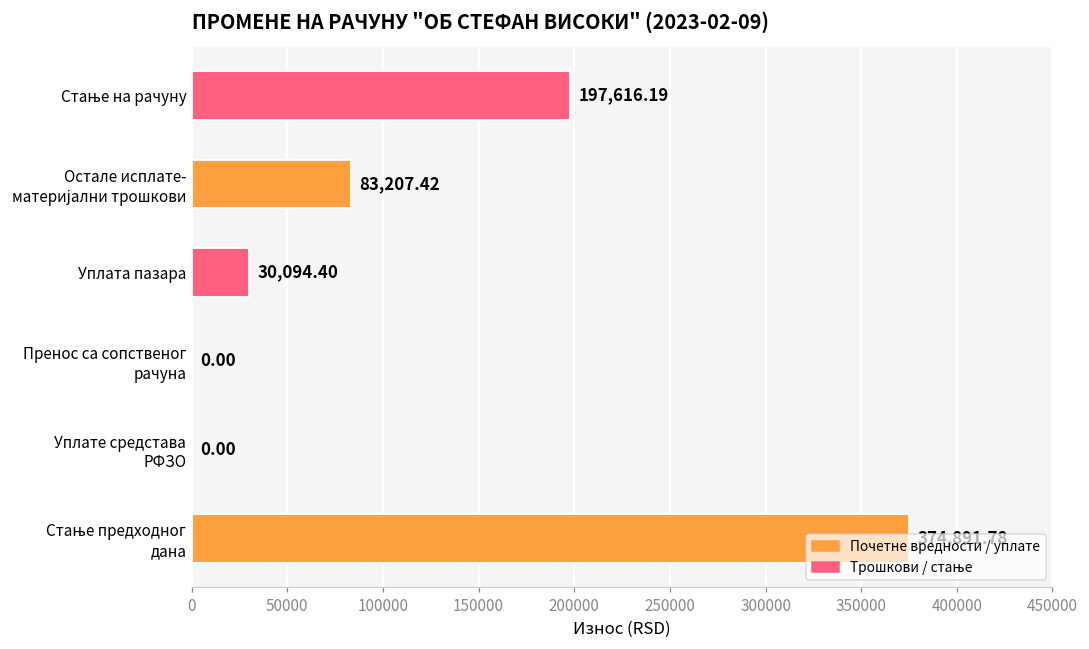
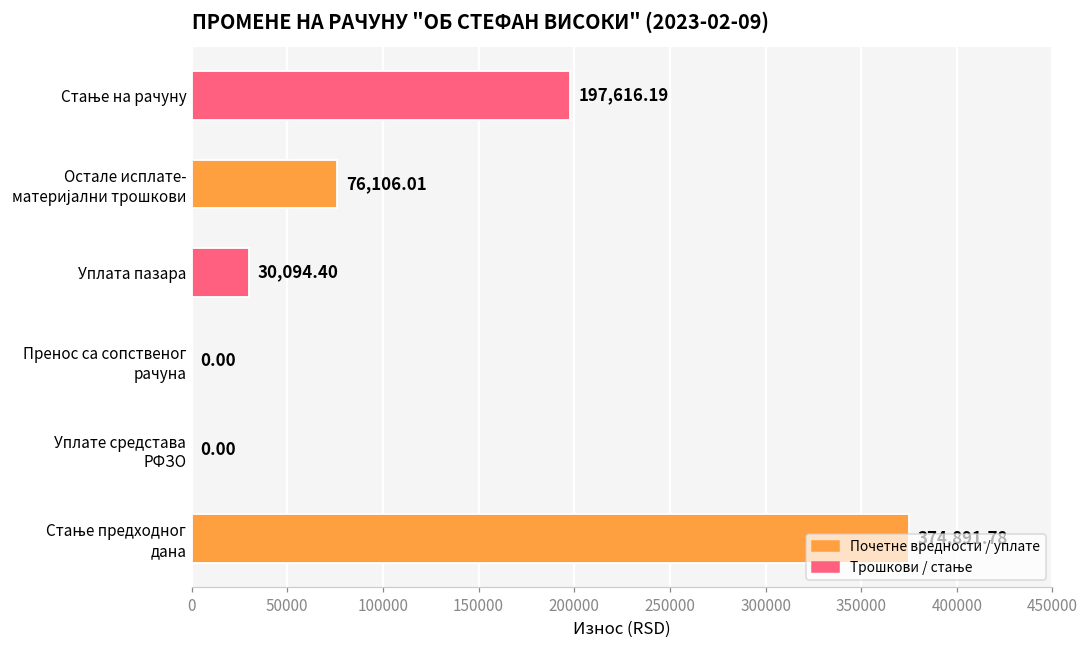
Остале исплате- материјални трошкови: 83,207.42 -> 76,106.01
